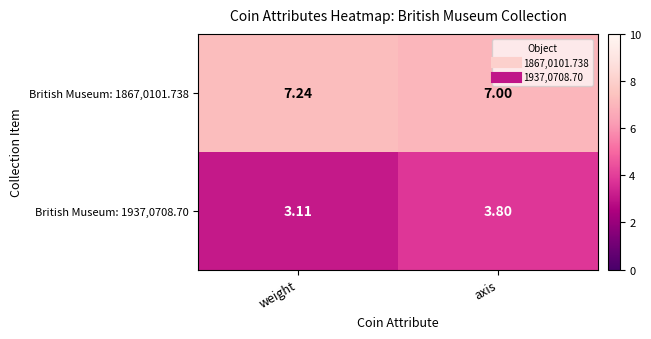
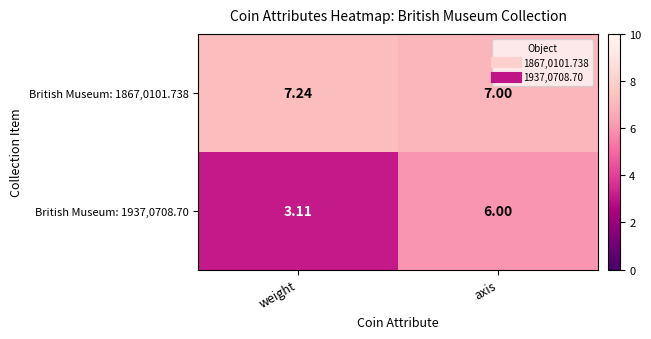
British Museum: 1937,0708.70, axis: 3.80 -> 6.00
